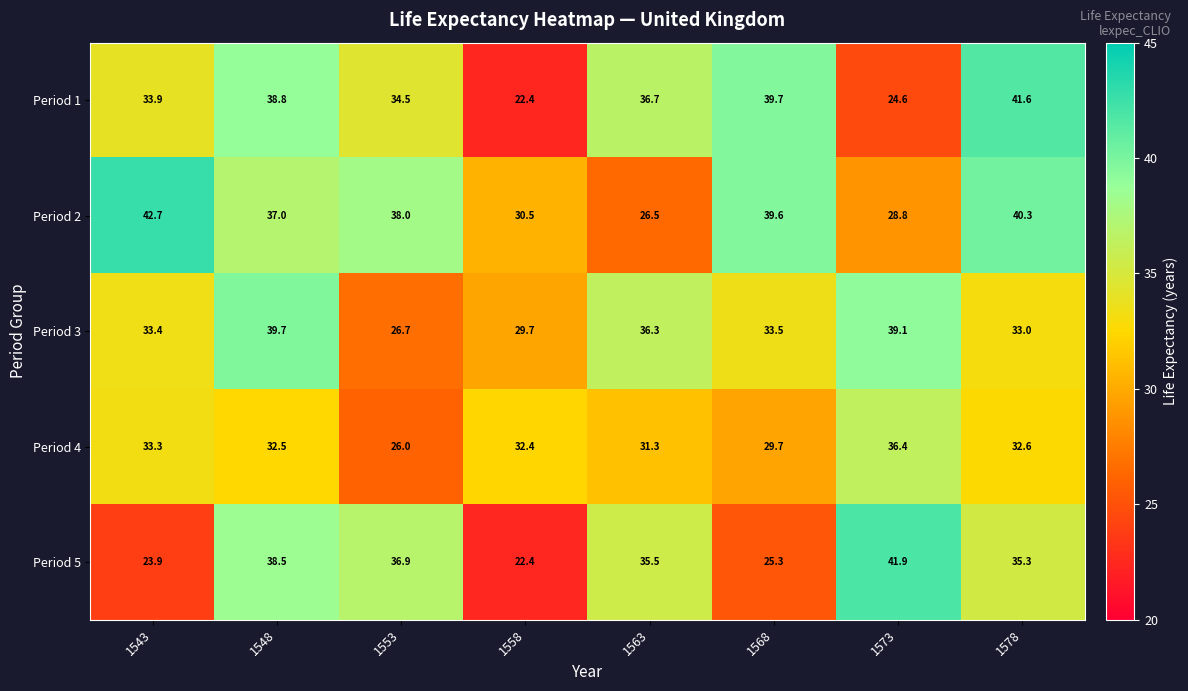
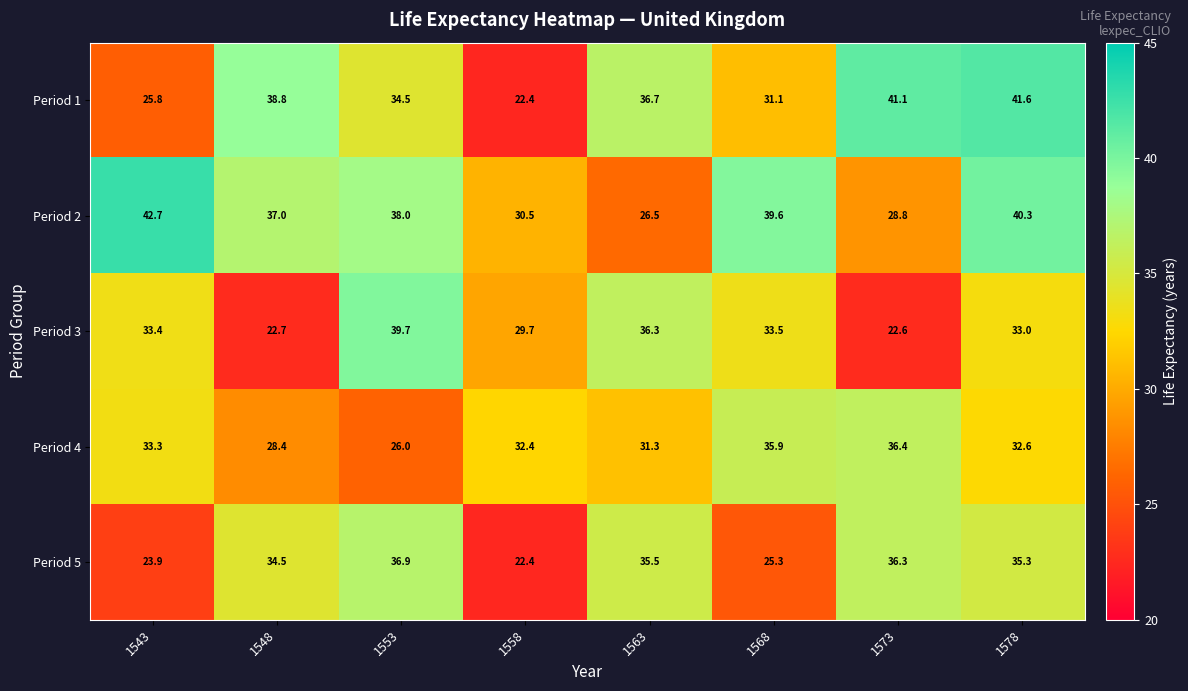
Period 1, 1543: 33.9 -> 25.8
Period 1, 1568: 39.7 -> 31.1
Period 1, 1573: 24.6 -> 41.1
Period 3, 1548: 39.7 -> 22.7
Period 3, 1553: 26.7 -> 39.7
Period 3, 1573: 39.1 -> 22.6
Period 4, 1548: 32.5 -> 28.4
Period 4, 1568: 29.7 -> 35.9
Period 5, 1548: 38.5 -> 34.5
Period 5, 1573: 41.9 -> 36.3
